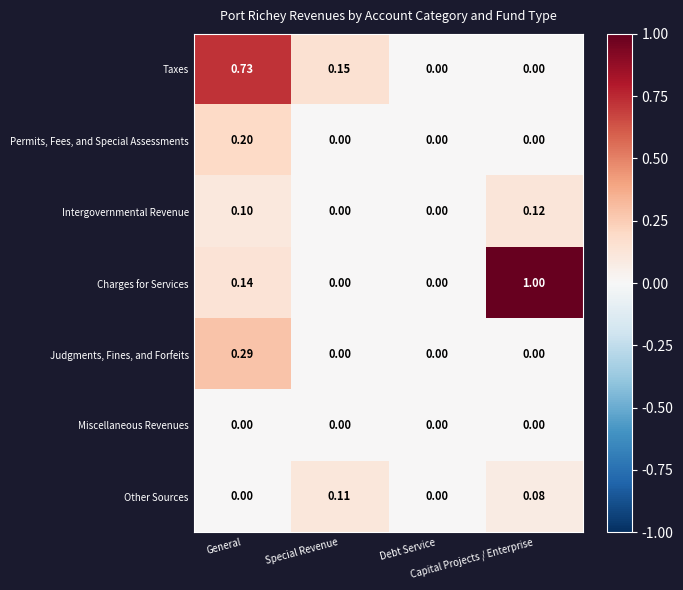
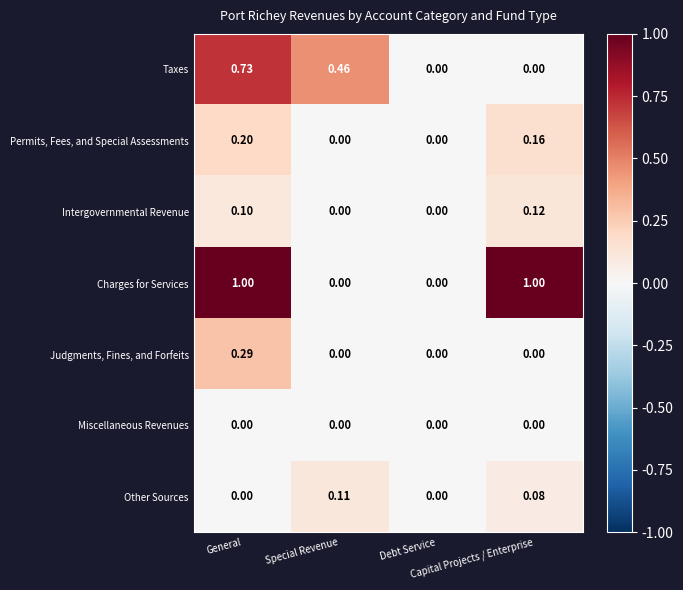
Taxes, Special Revenue: 0.15 -> 0.46
Permits, Fees, and Special Assessments, Capital Projects / Enterprise: 0.00 -> 0.16
Charges for Services, General: 0.14 -> 1.00
